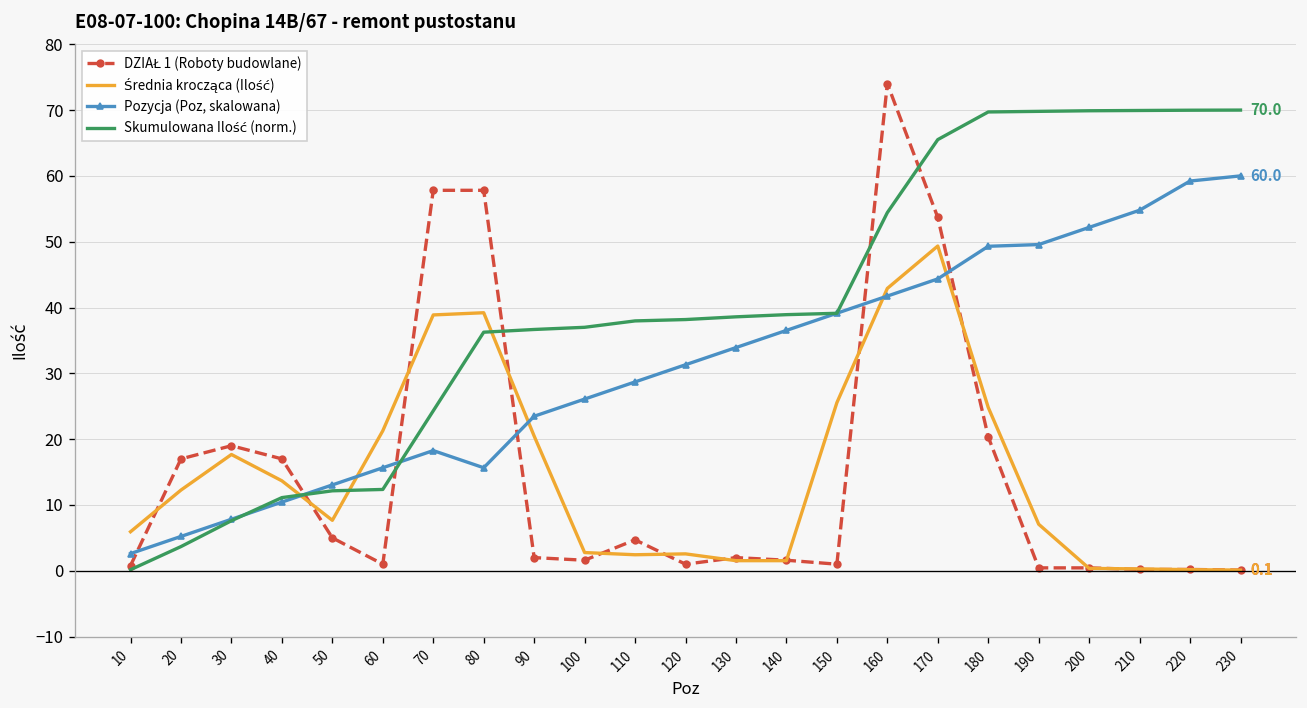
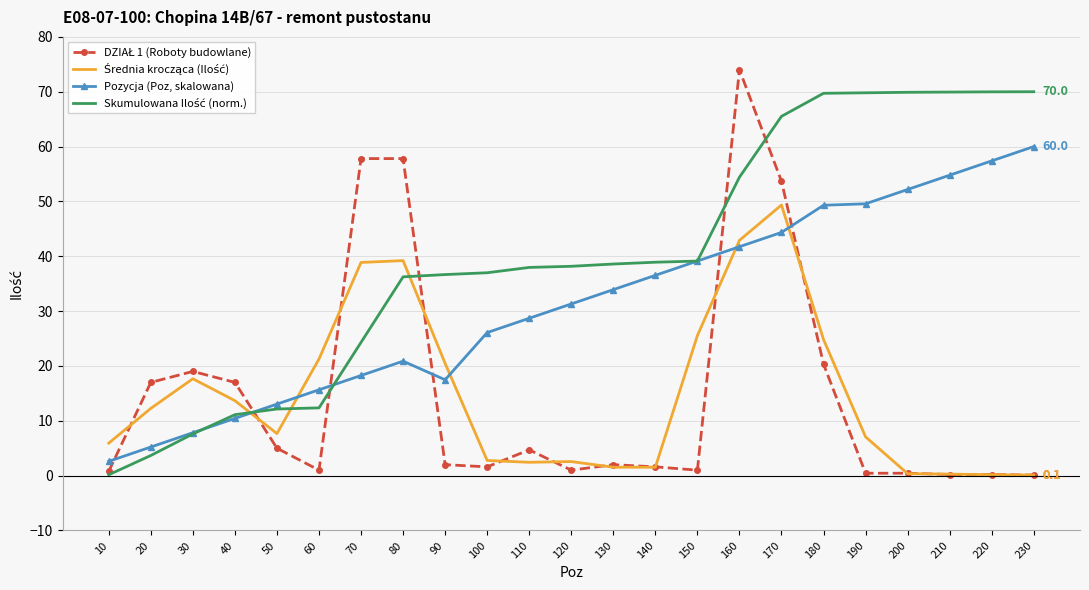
Pozycja (Poz, skalowana), 80: 16 -> 21
Pozycja (Poz, skalowana), 90: 23 -> 17
Pozycja (Poz, skalowana), 220: 59 -> 57
